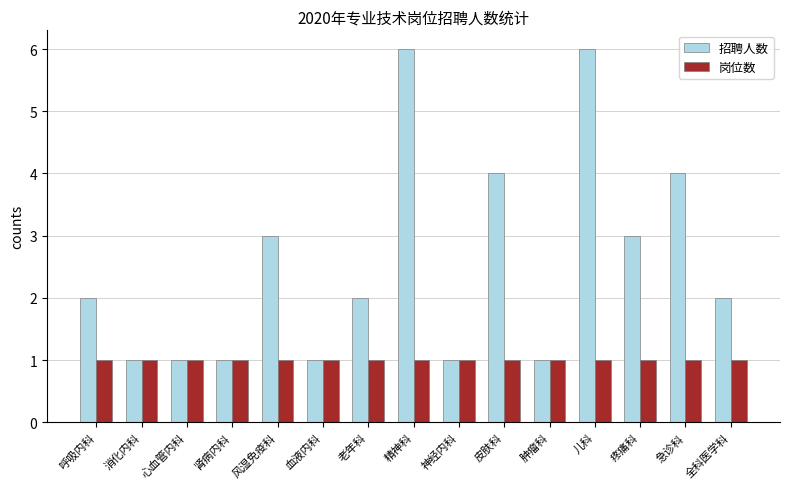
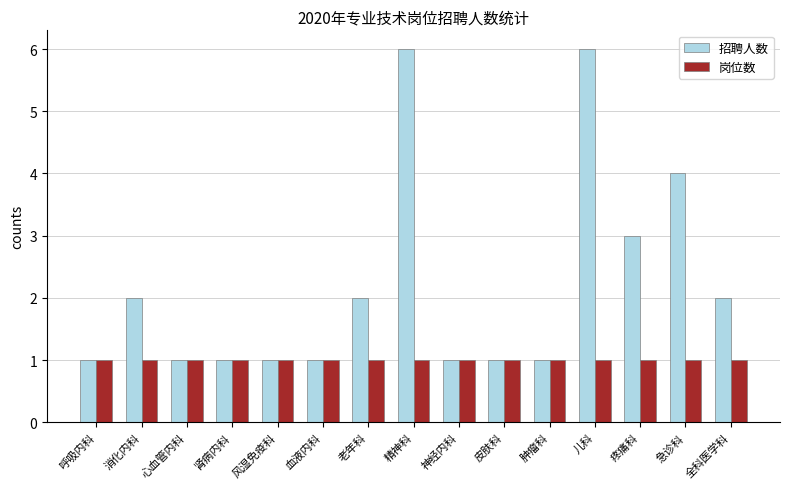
招聘人数, 呼吸内科: 2 -> 1
招聘人数, 消化内科: 1 -> 2
招聘人数, 风湿免疫科: 3 -> 1
招聘人数, 皮肤科: 4 -> 1
